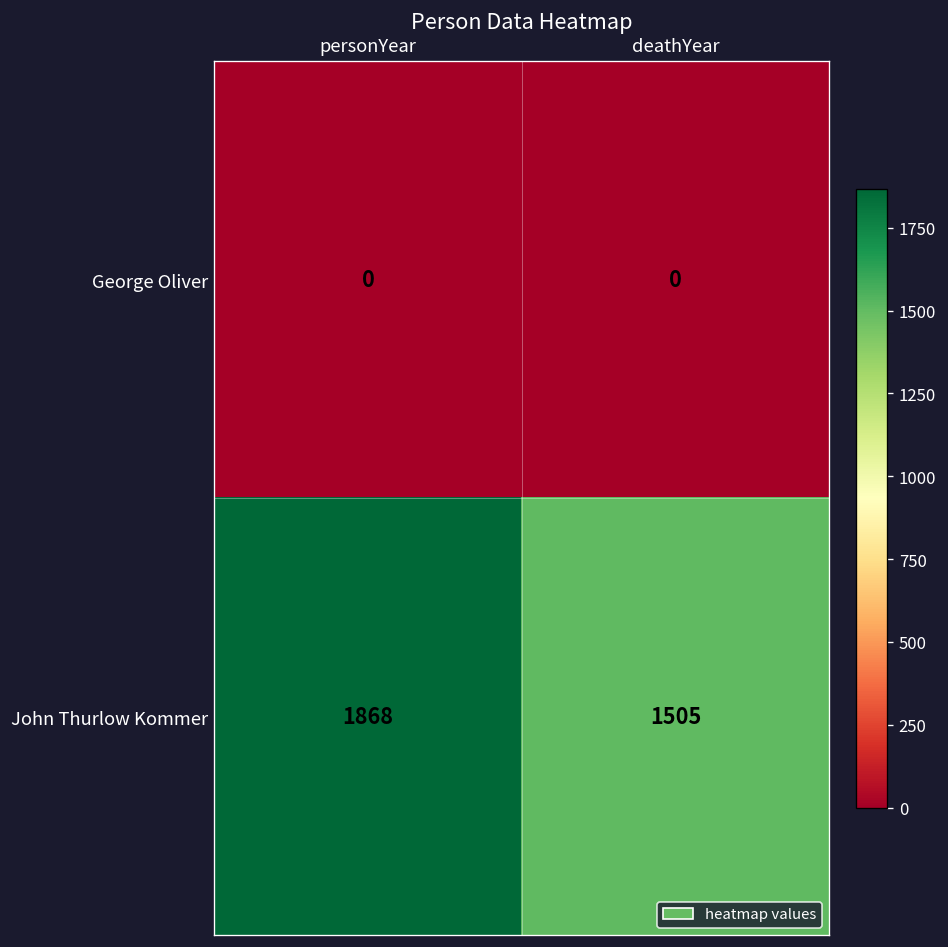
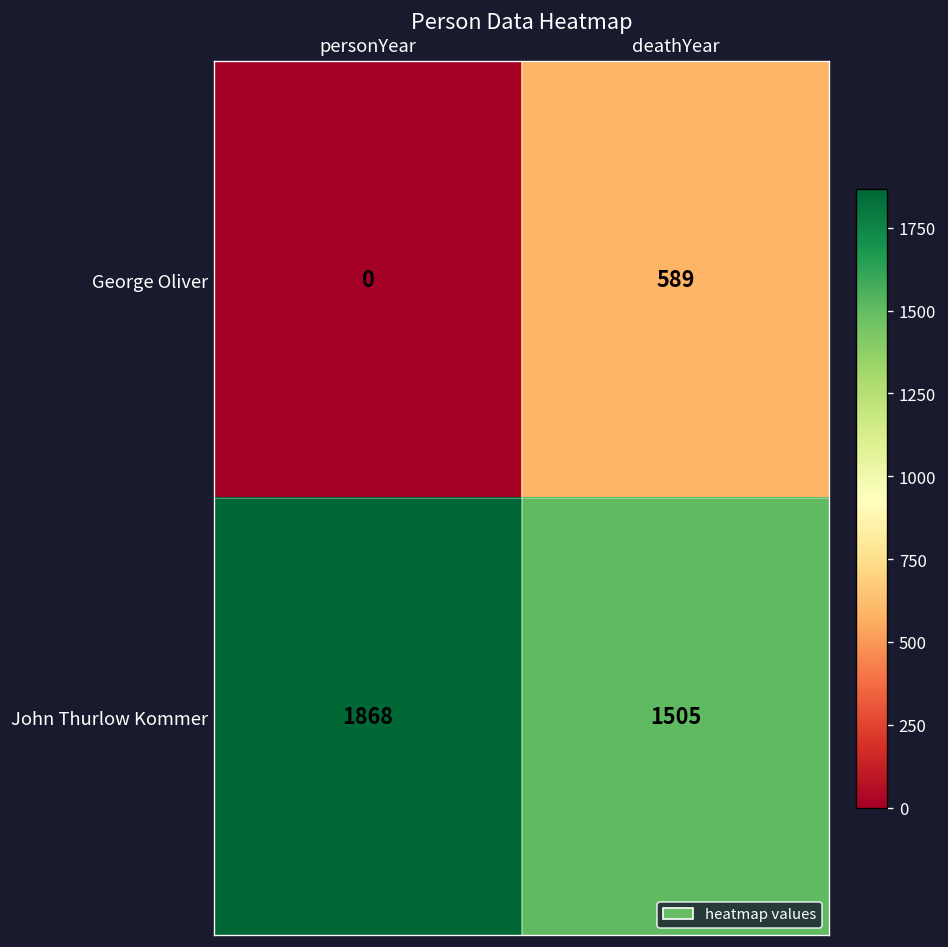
George Oliver, deathYear: 0 -> 589
